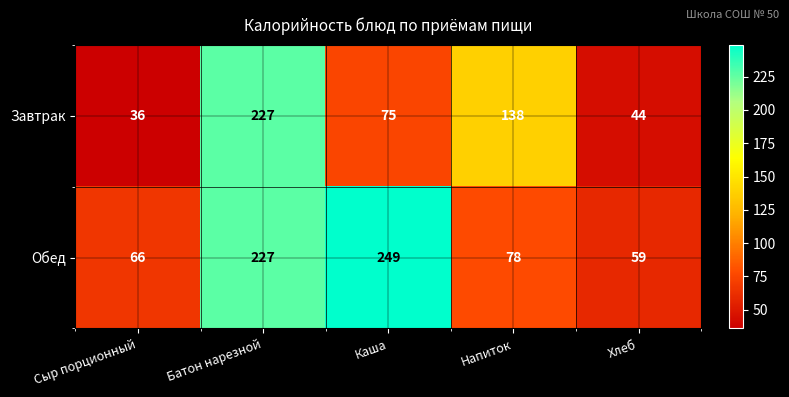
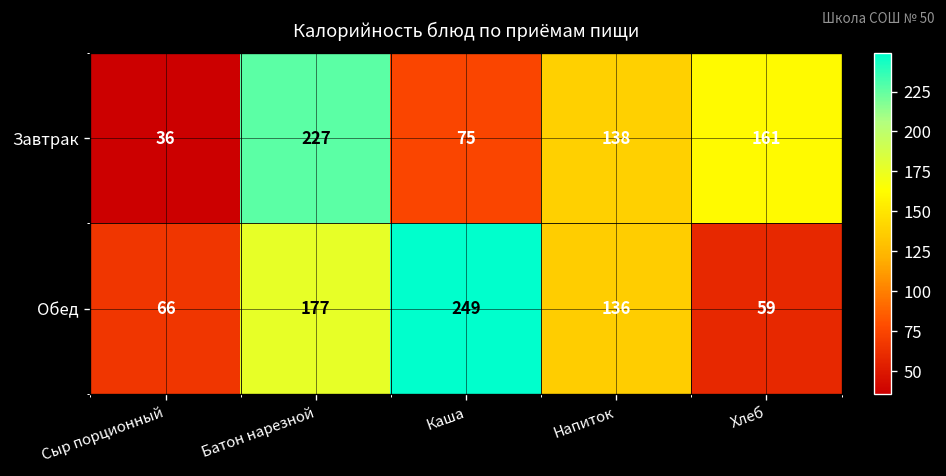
Завтрак, Хлеб: 44 -> 161
Обед, Батон нарезной: 227 -> 177
Обед, Напиток: 78 -> 136
